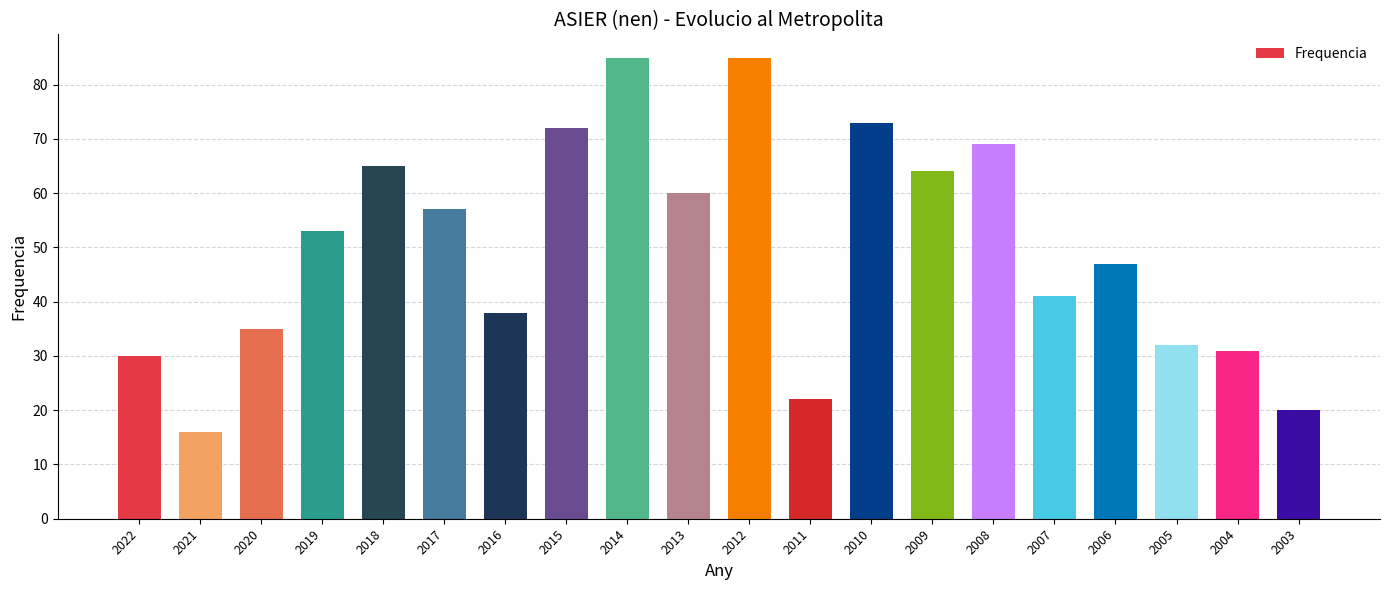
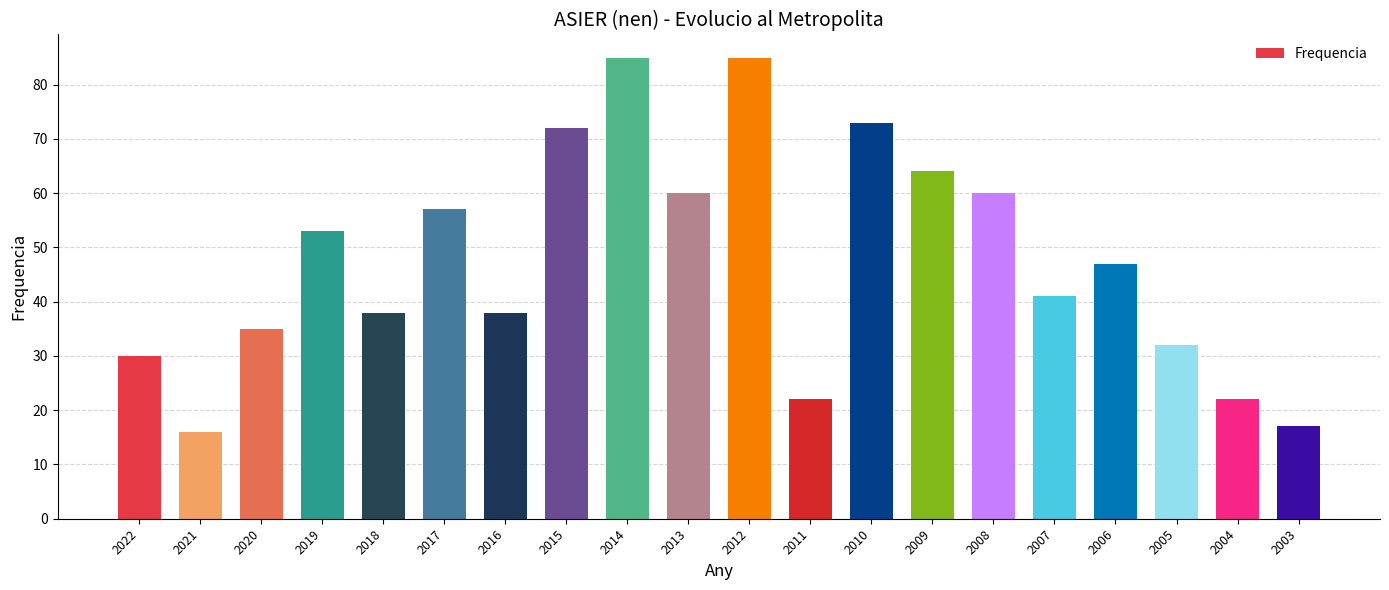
2018: 65 -> 38
2008: 69 -> 60
2004: 31 -> 22
2003: 20 -> 17
